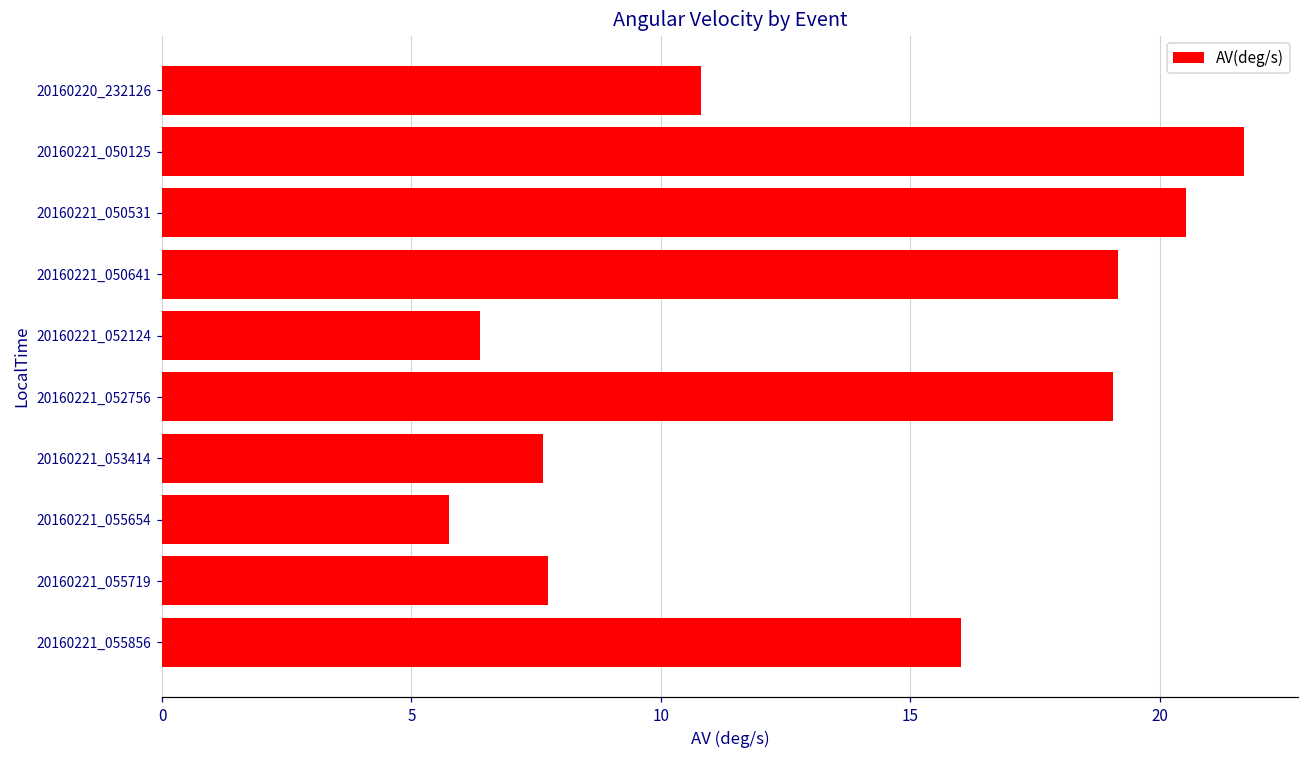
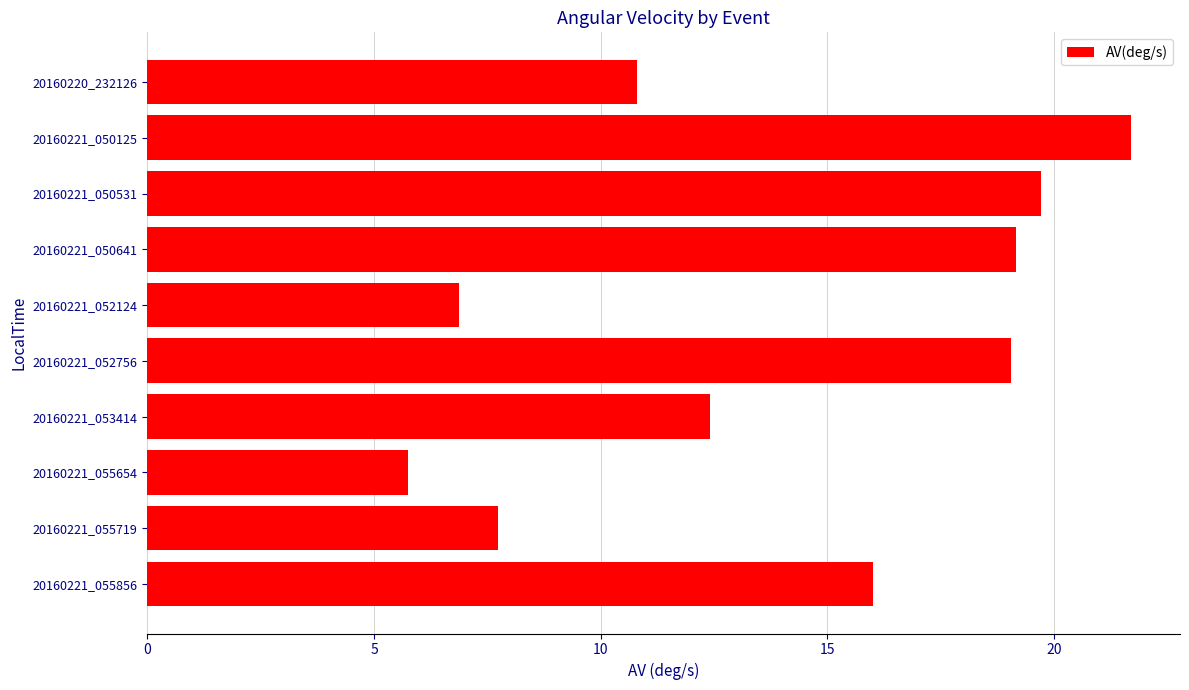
20160221_050531: 20.5 -> 19.7
20160221_052124: 6.4 -> 6.9
20160221_053414: 7.6 -> 12.4
